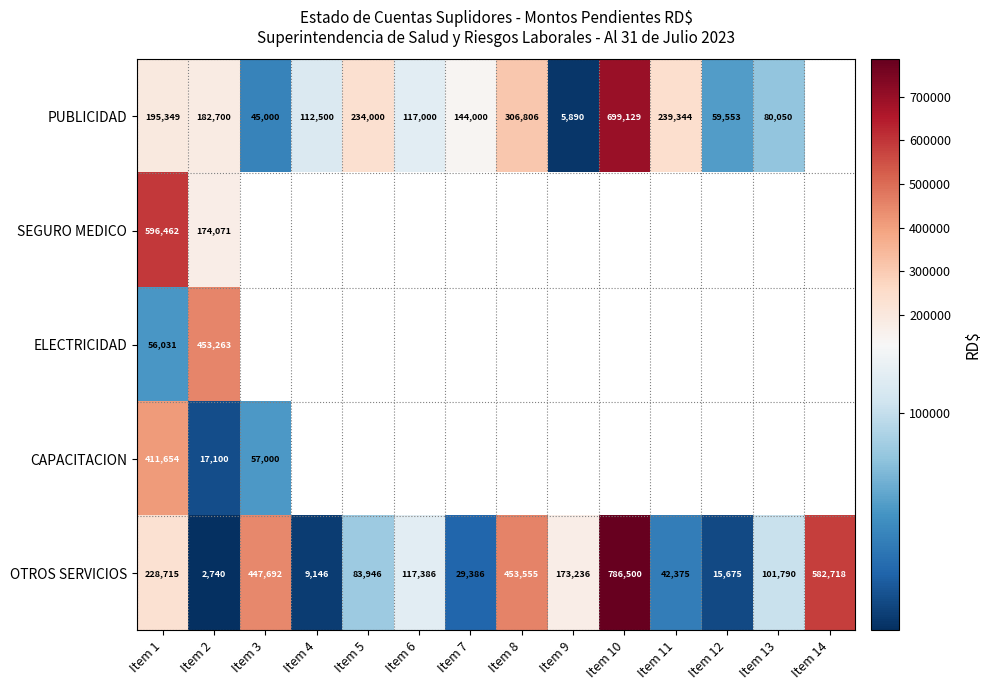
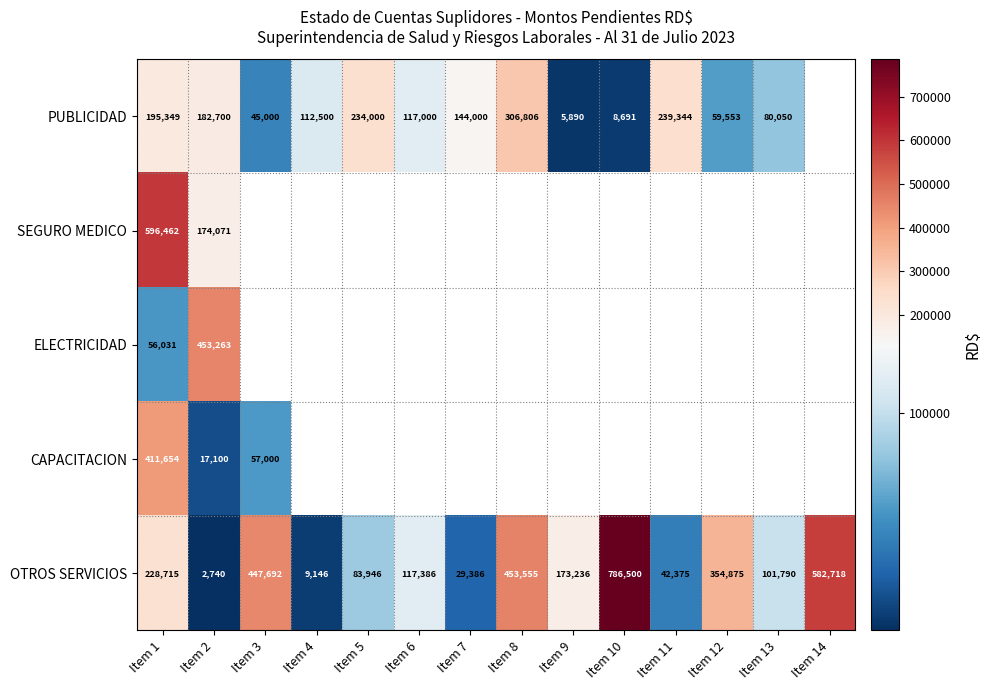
PUBLICIDAD, Item 10: 699,129 -> 8,691
OTROS SERVICIOS, Item 12: 15,675 -> 354,875
